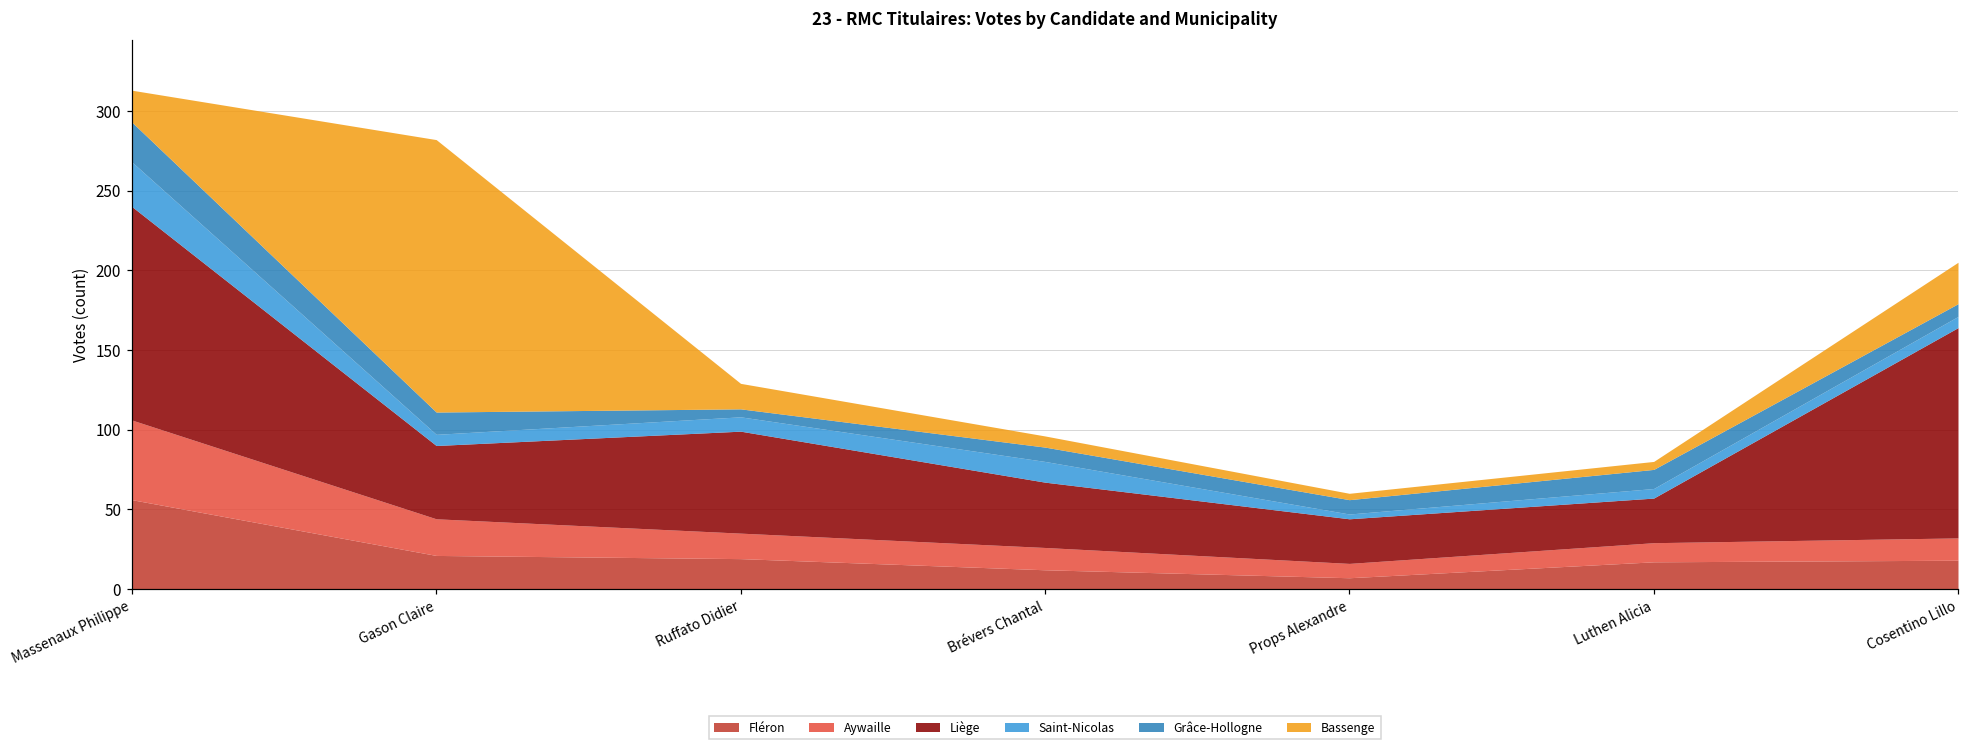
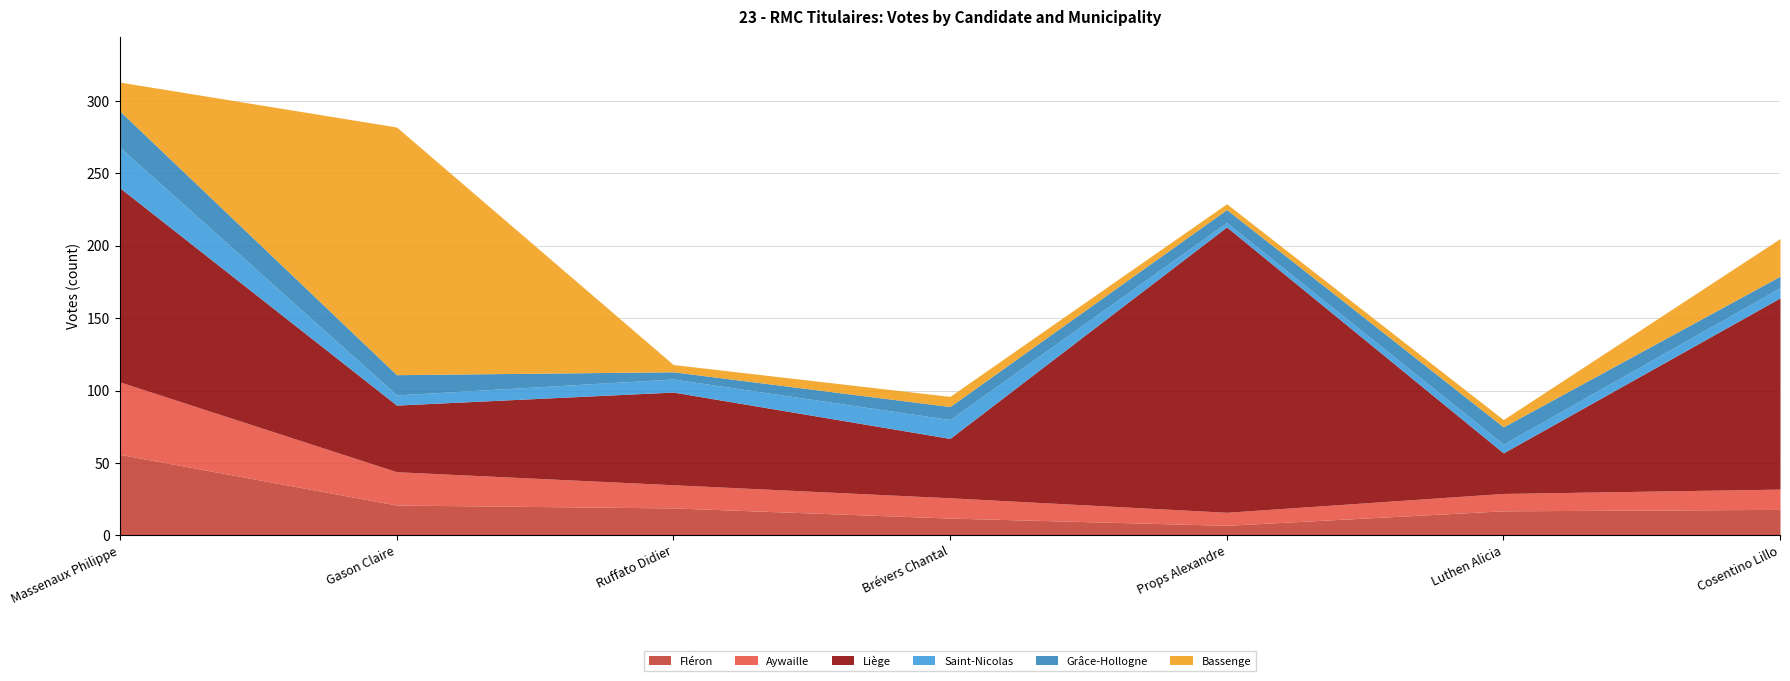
Bassenge, Ruffato Didier: 16 -> 5
Liège, Props Alexandre: 28 -> 197
